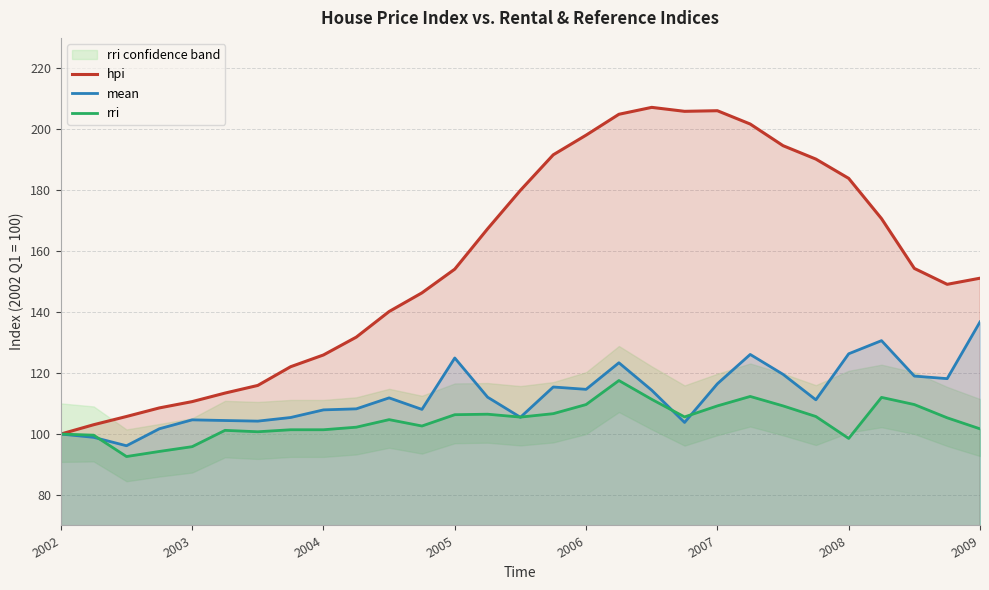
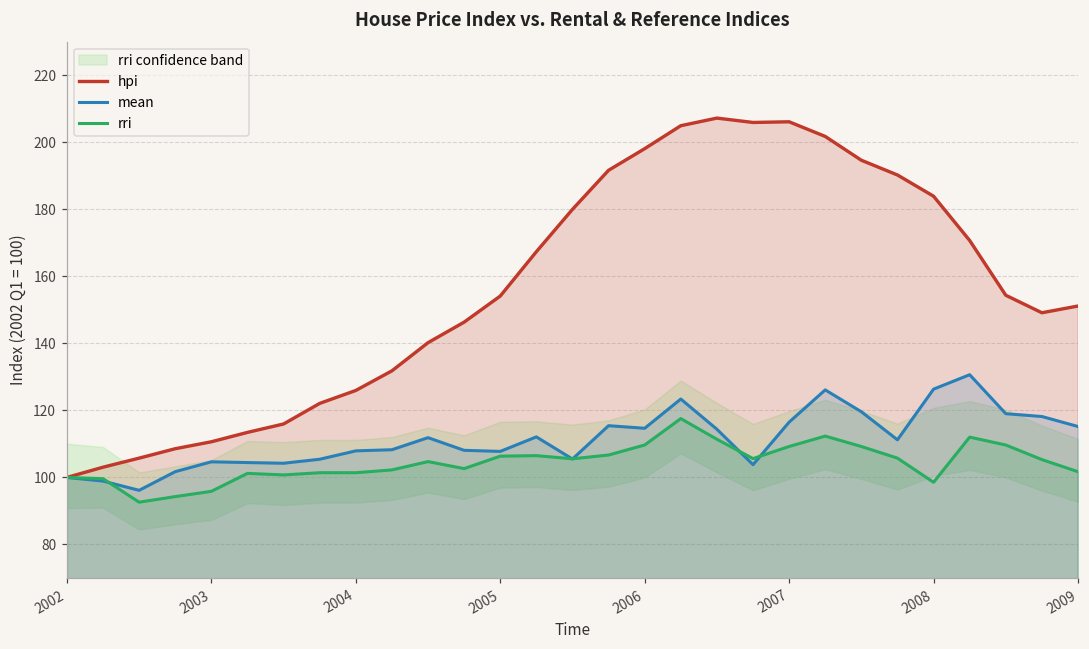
mean, 2005: 125 -> 108
mean, 2009: 137 -> 115
